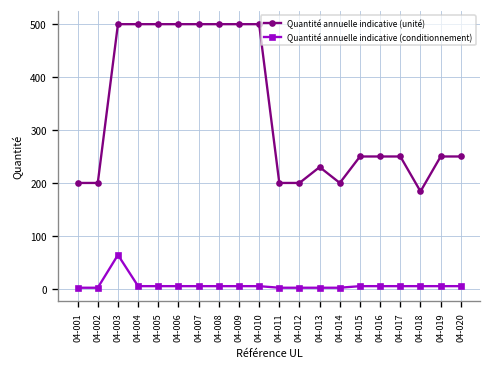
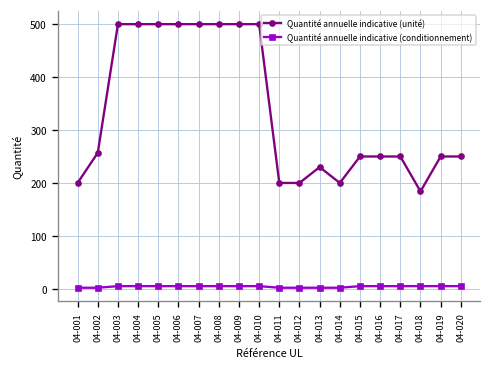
Quantité annuelle indicative (unité), 04-002: 200 -> 260
Quantité annuelle indicative (conditionnement), 04-003: 60 -> 10
